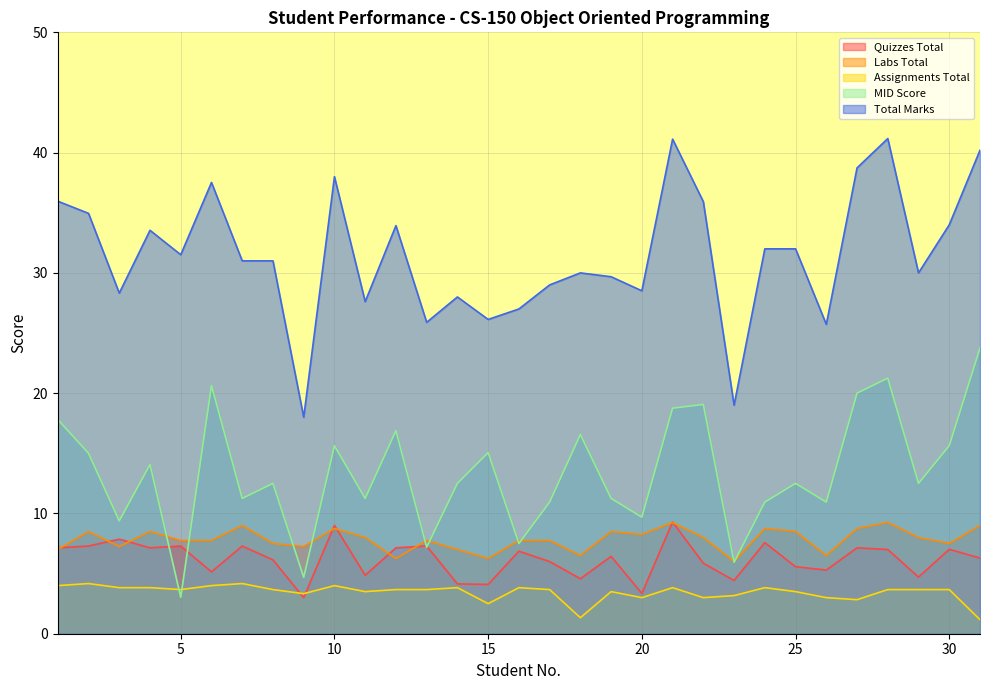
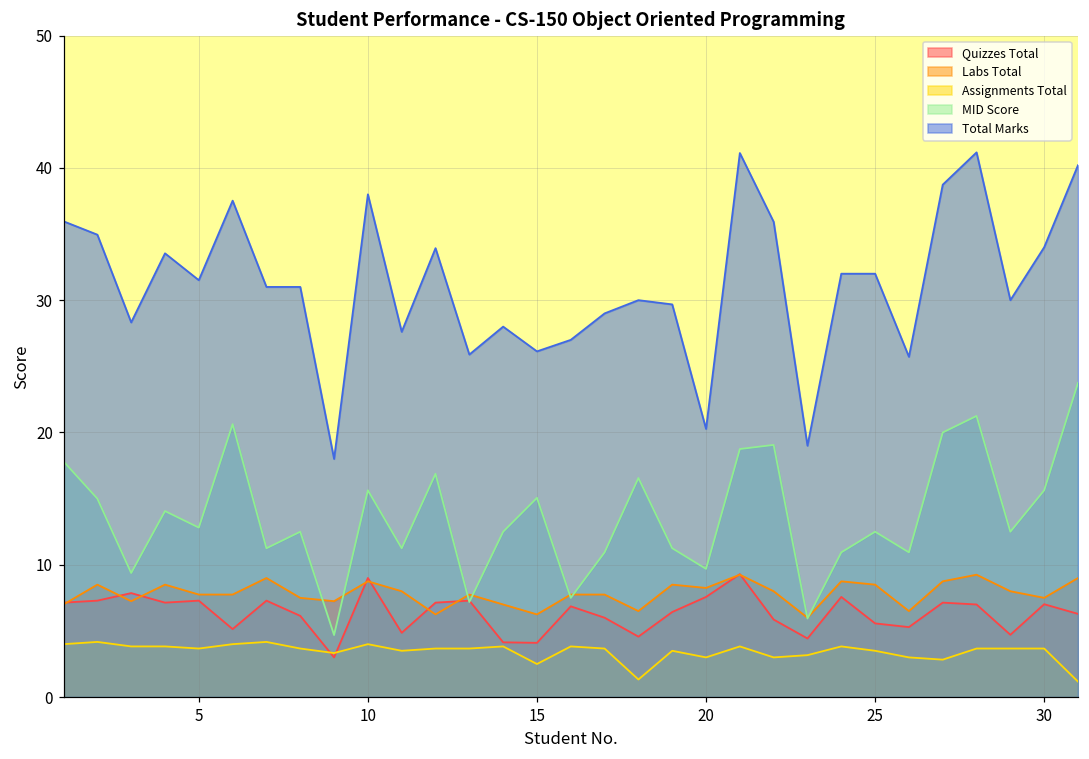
MID Score, 5: 3.0 -> 12.8
Quizzes Total, 20: 3.4 -> 7.6
Total Marks, 20: 28.5 -> 20.3
